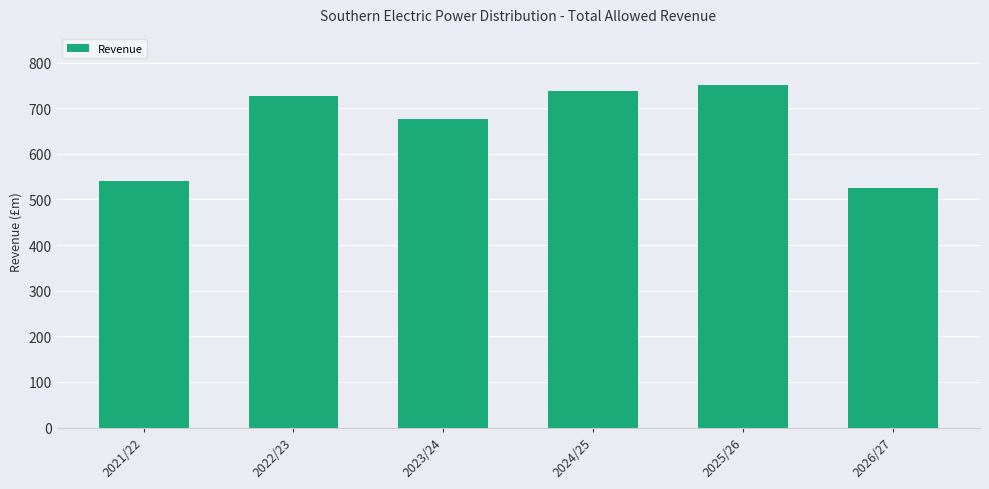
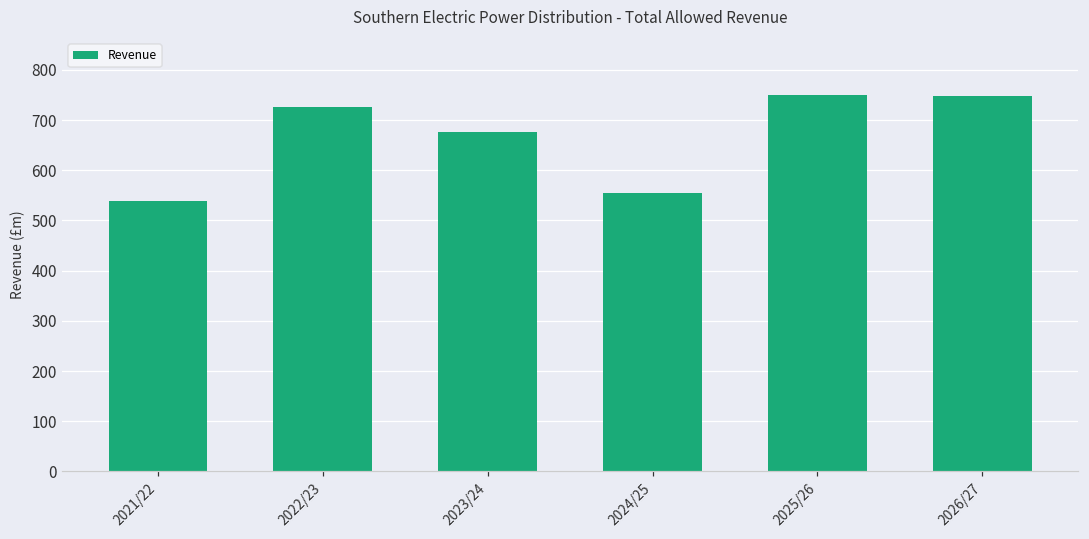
2024/25: 740 -> 550
2026/27: 520 -> 750
